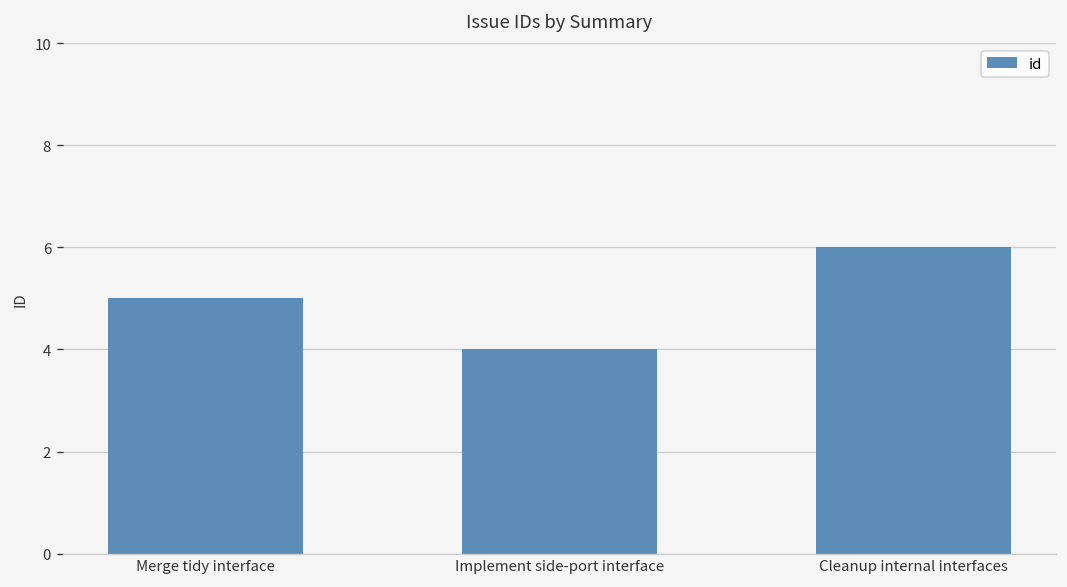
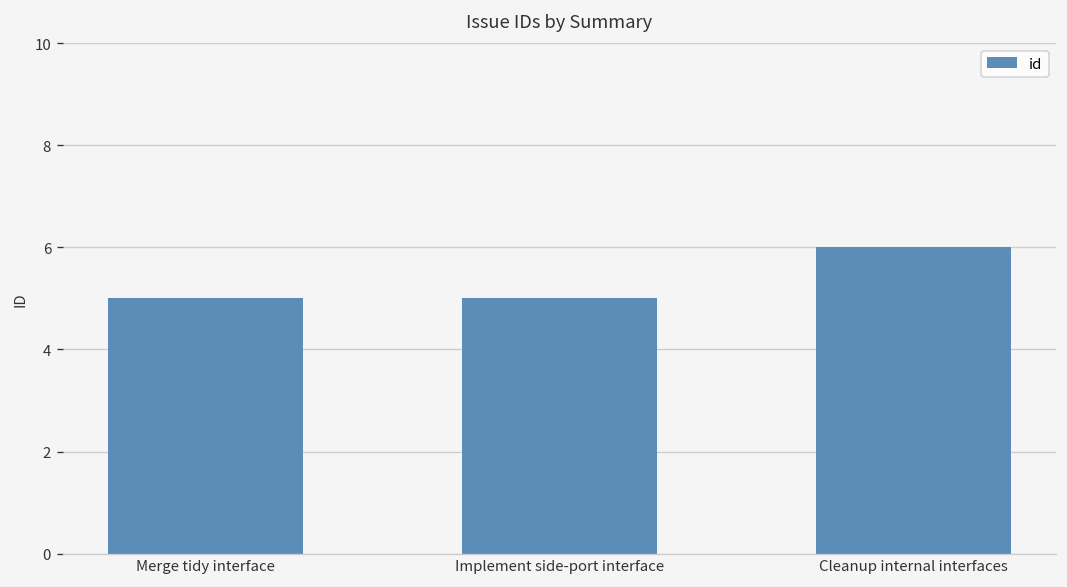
Implement side-port interface: 4 -> 5
